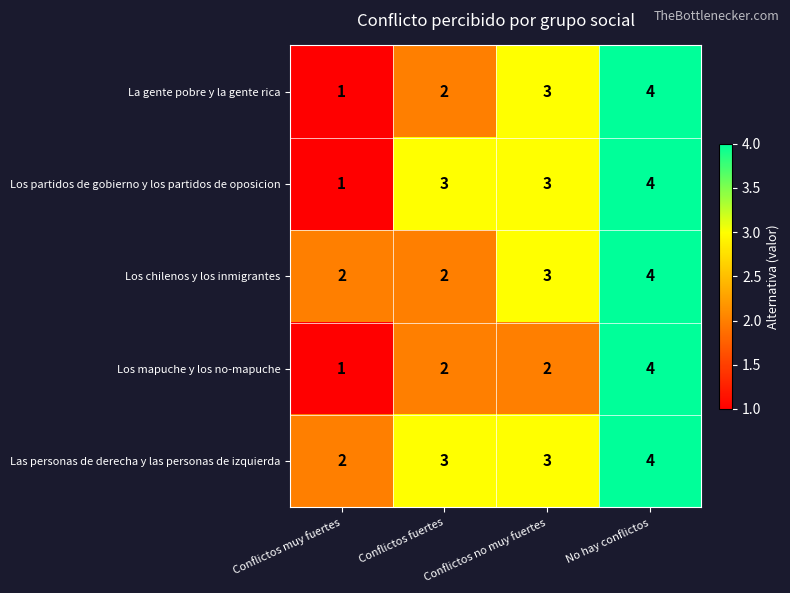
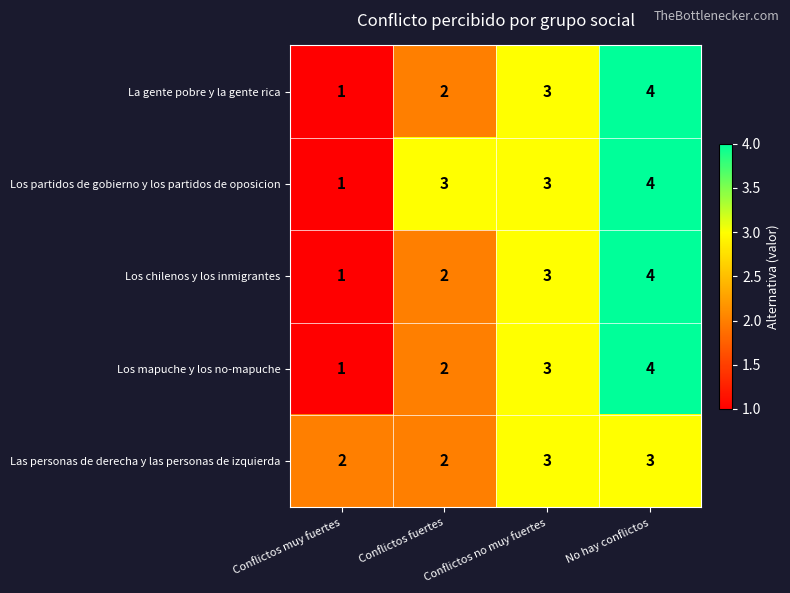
Los chilenos y los inmigrantes, Conflictos muy fuertes: 2 -> 1
Los mapuche y los no-mapuche, Conflictos no muy fuertes: 2 -> 3
Las personas de derecha y las personas de izquierda, Conflictos fuertes: 3 -> 2
Las personas de derecha y las personas de izquierda, No hay conflictos: 4 -> 3
